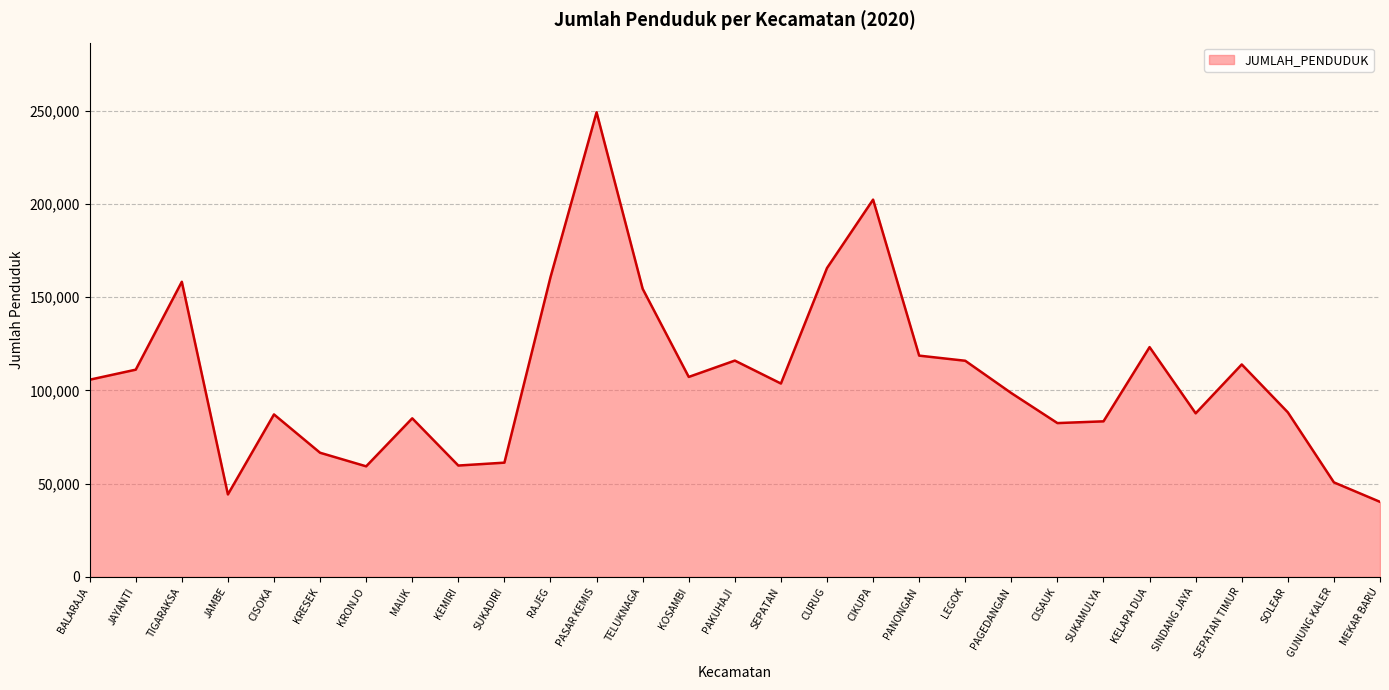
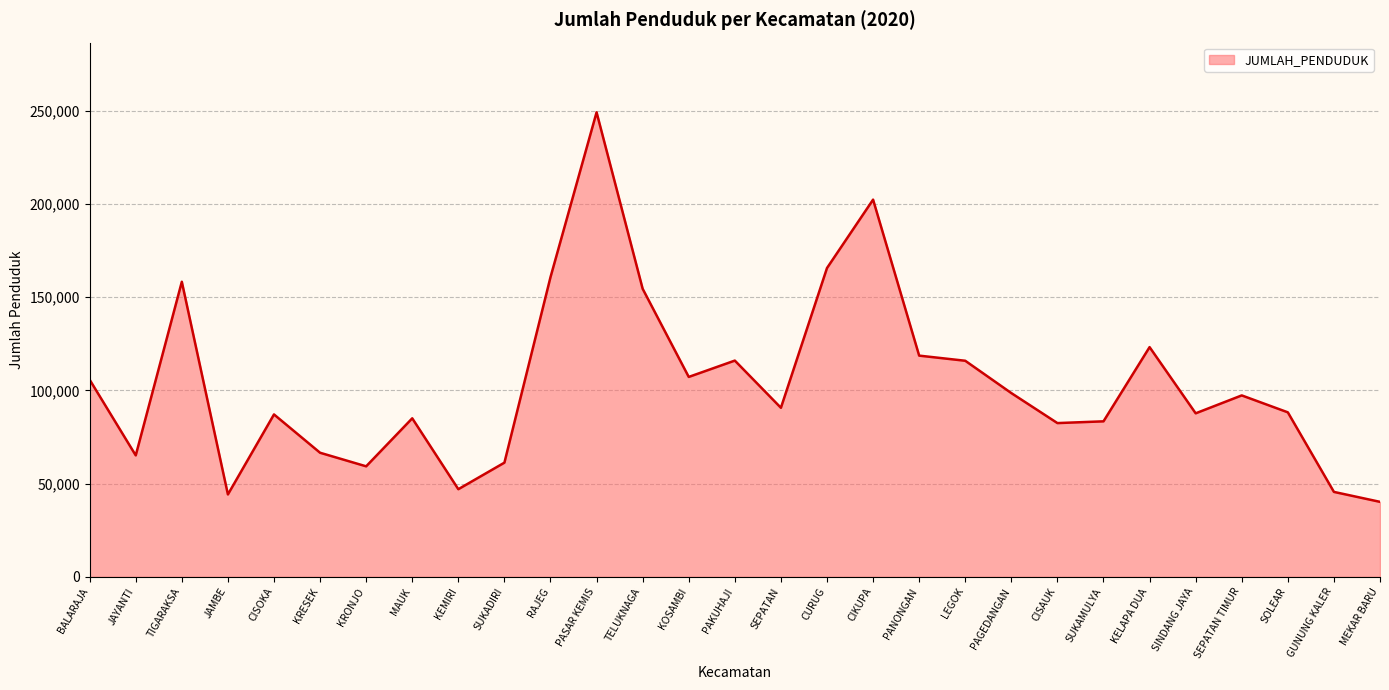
JAYANTI: 111,000 -> 65,000
KEMIRI: 60,000 -> 47,000
SEPATAN: 104,000 -> 91,000
SEPATAN TIMUR: 114,000 -> 97,000
GUNUNG KALER: 51,000 -> 46,000
